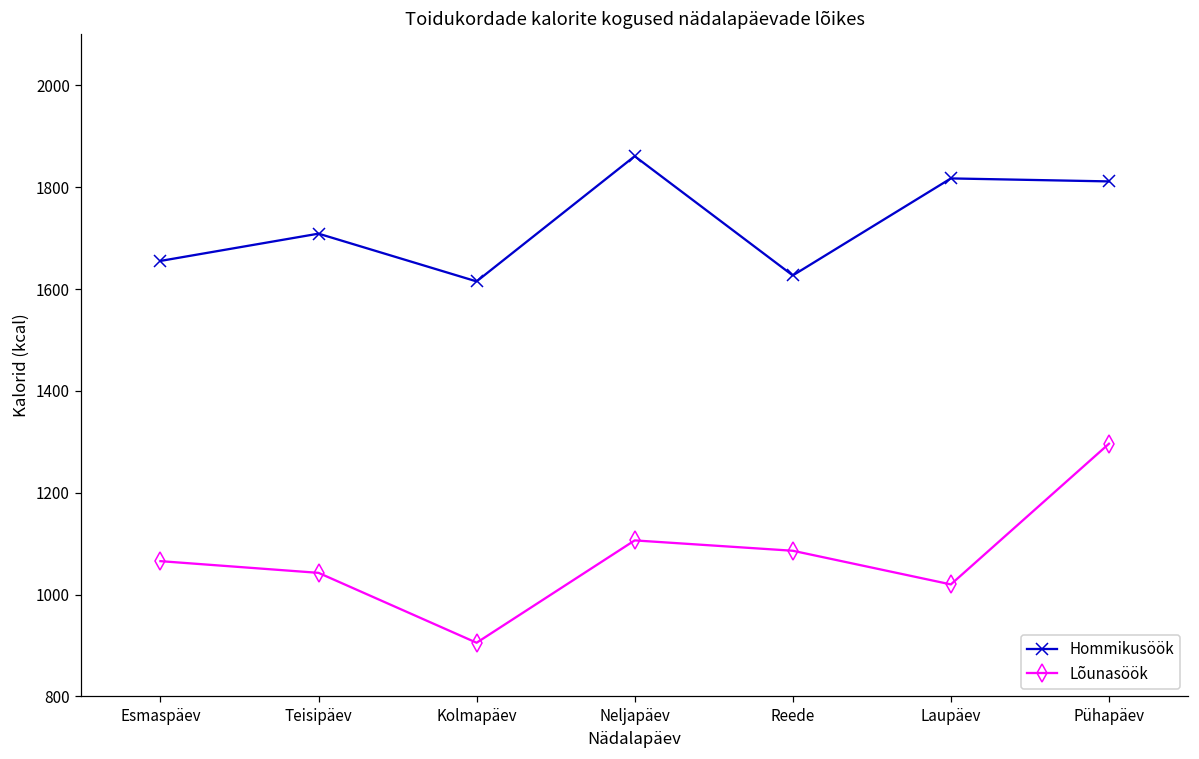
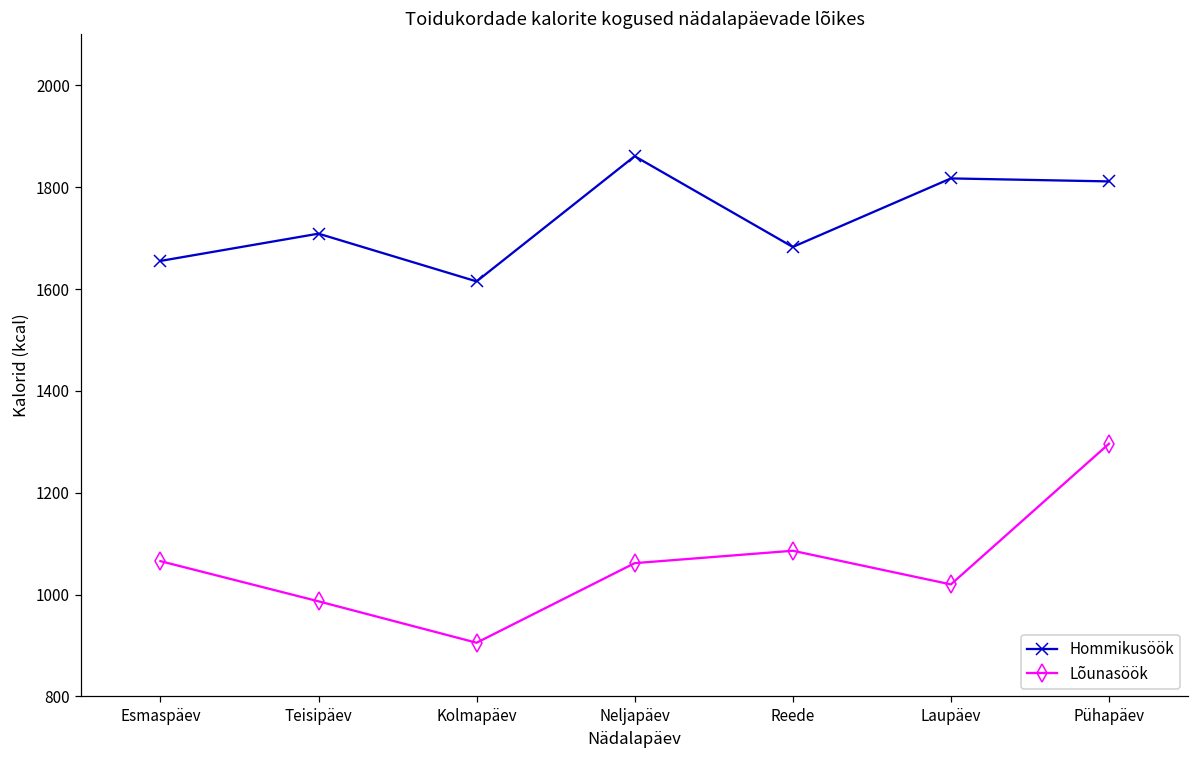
Lõunasöök, Teisipäev: 1040 -> 990
Lõunasöök, Neljapäev: 1110 -> 1060
Hommikusöök, Reede: 1630 -> 1680
